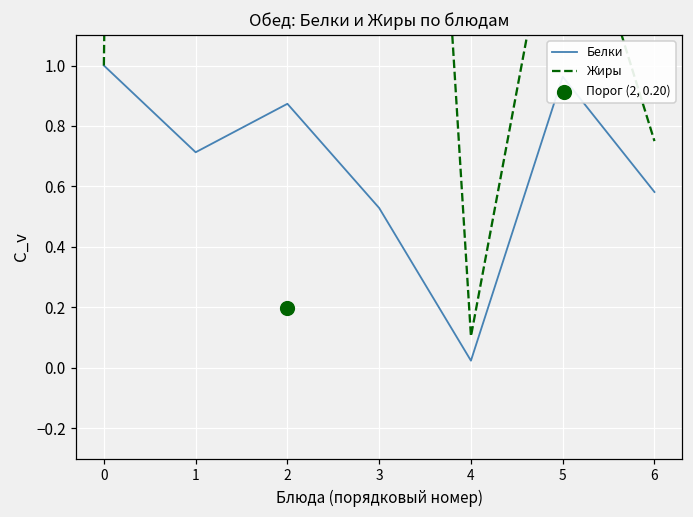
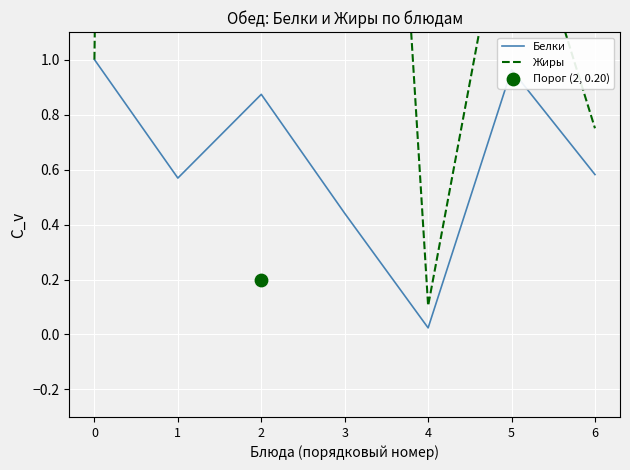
Белки, 1: 0.71 -> 0.57
Белки, 3: 0.53 -> 0.44
